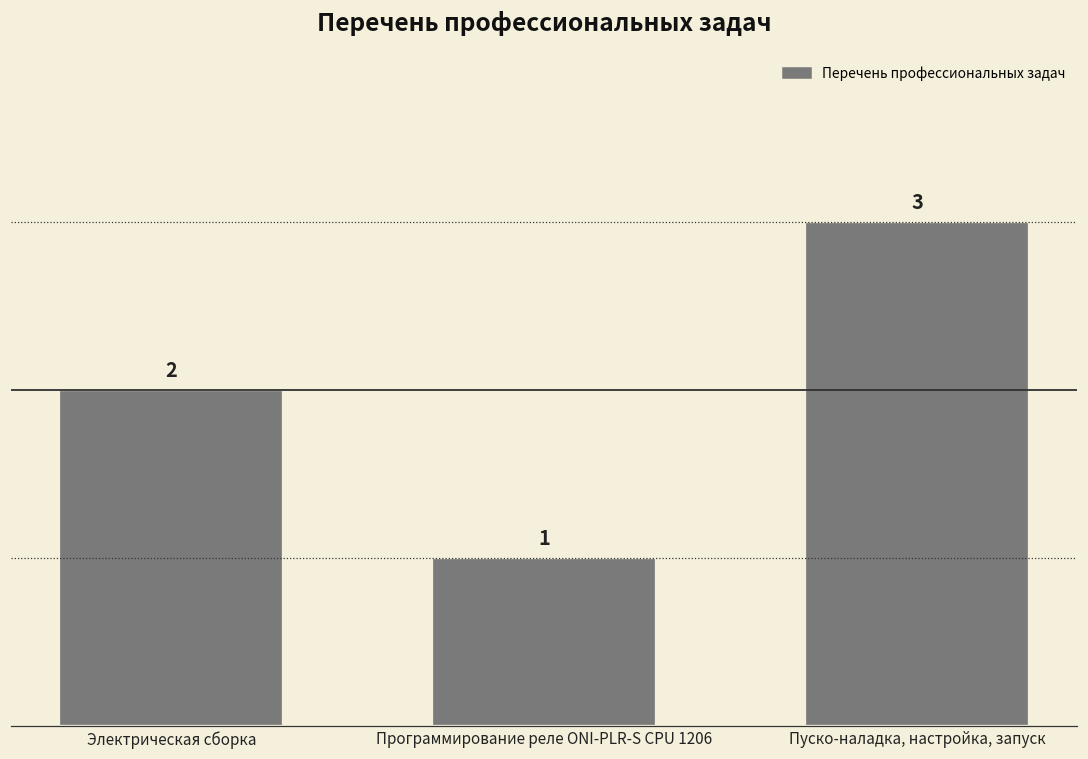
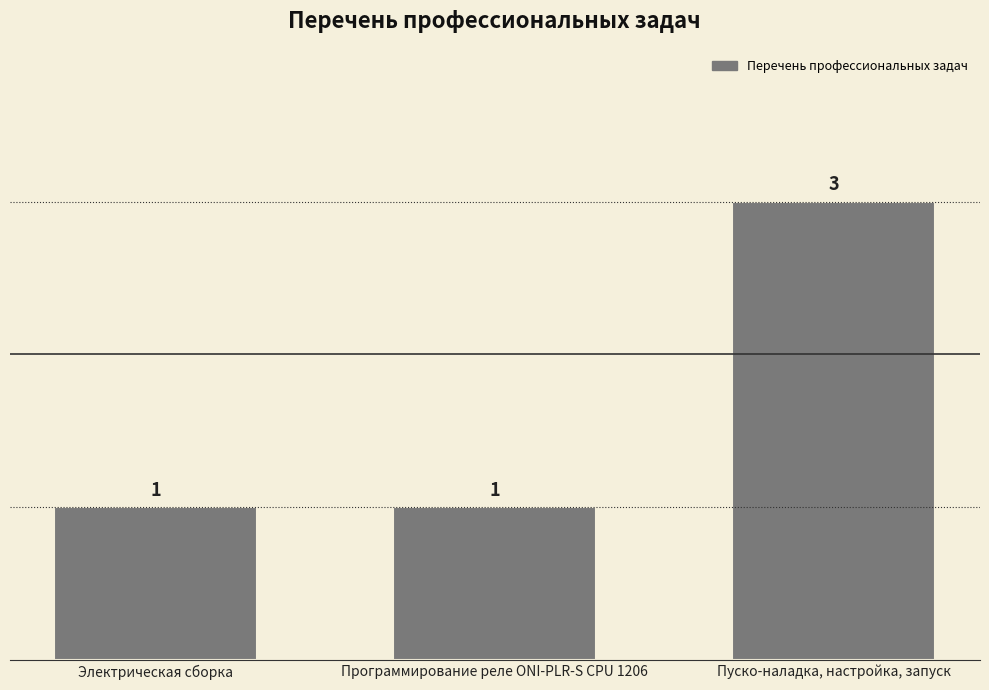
Электрическая сборка: 2 -> 1
